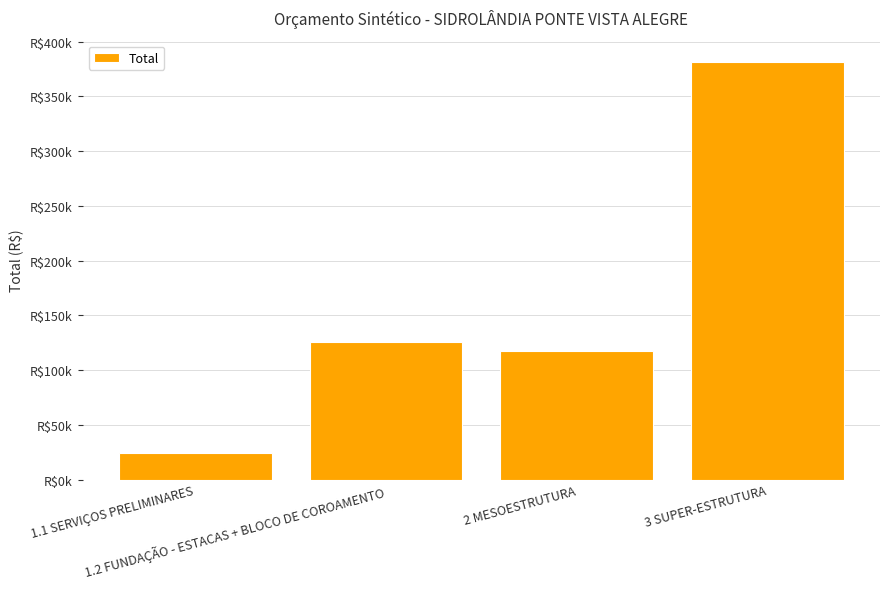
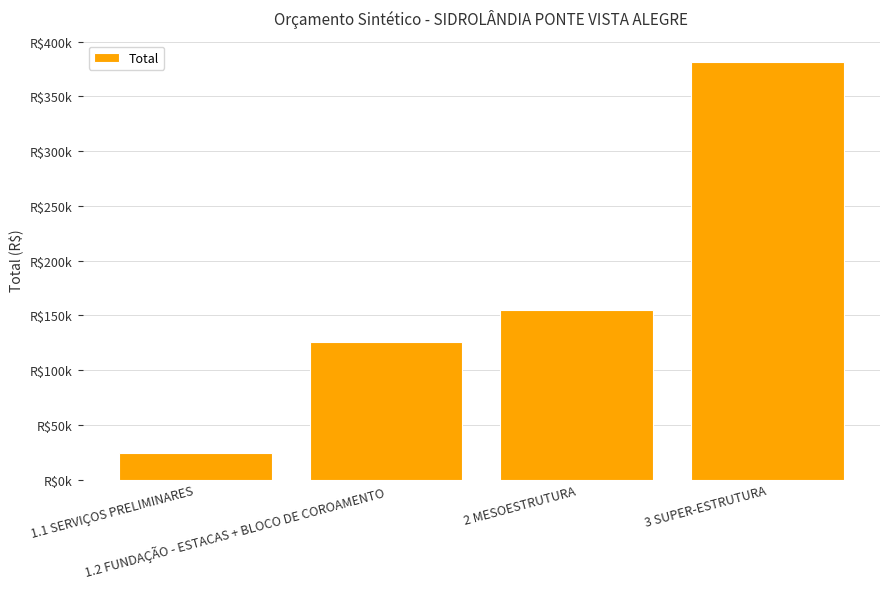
2 MESOESTRUTURA: R$118000 -> R$155000
